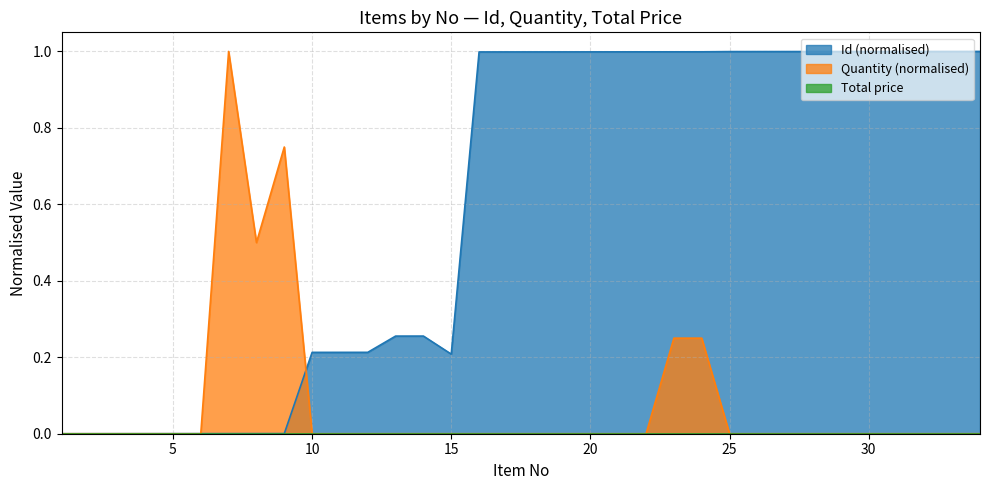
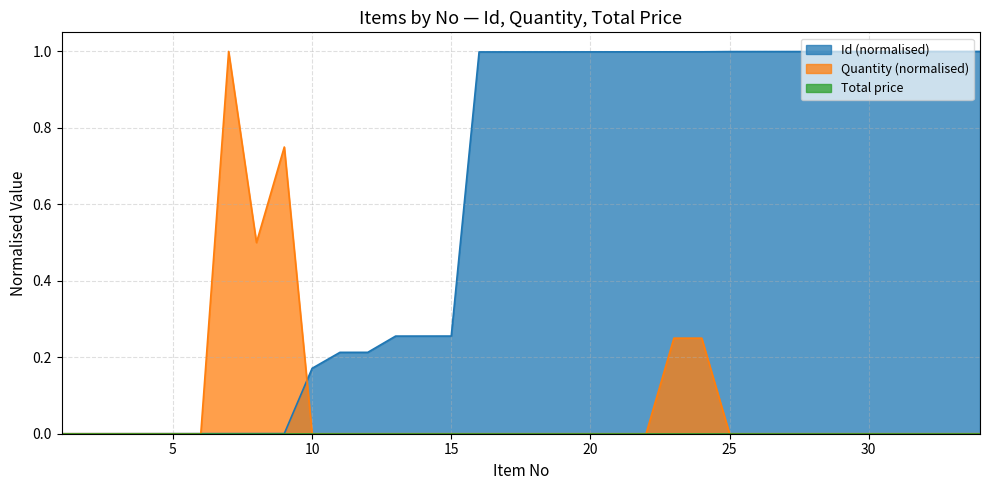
Id (normalised), 10: 0.21 -> 0.17
Id (normalised), 15: 0.21 -> 0.26
